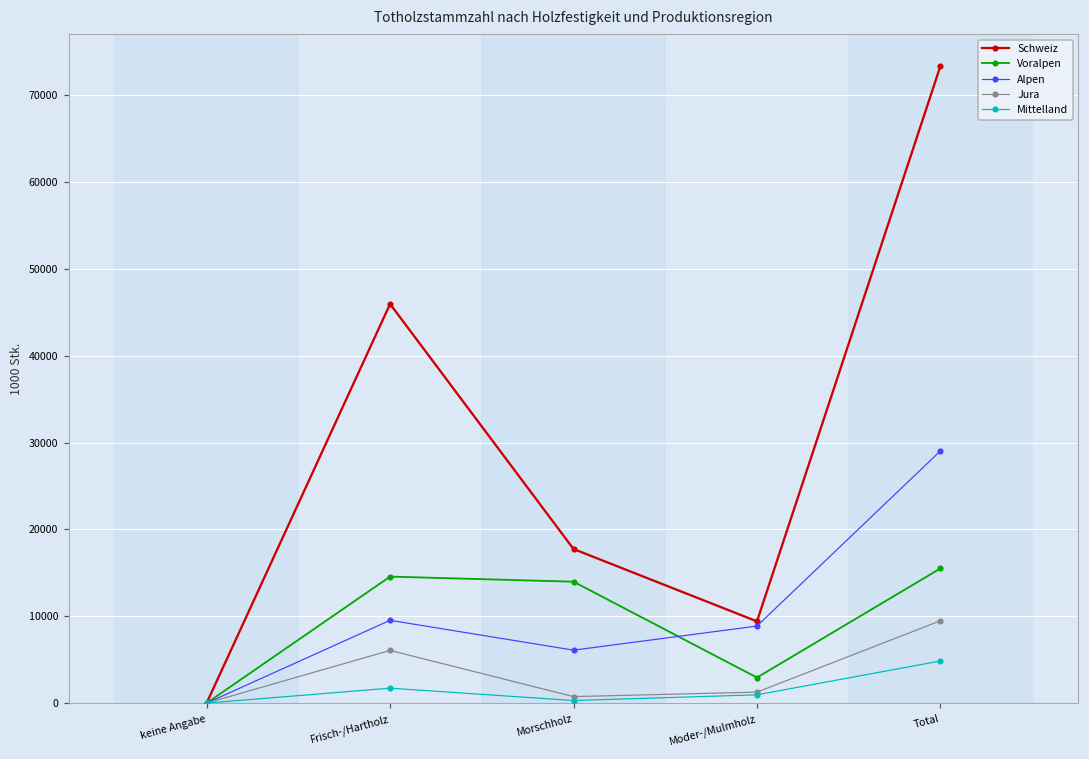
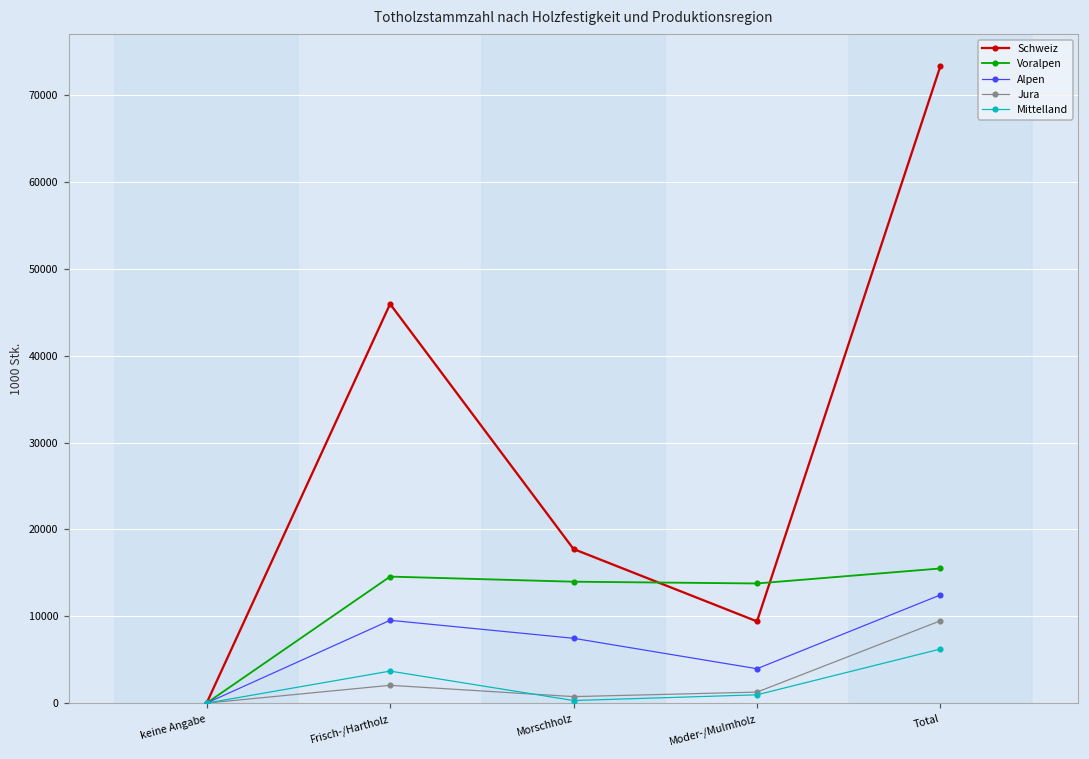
Jura, Frisch-/Hartholz: 6000 -> 2000
Mittelland, Frisch-/Hartholz: 2000 -> 4000
Alpen, Morschholz: 6000 -> 7000
Voralpen, Moder-/Mulmholz: 3000 -> 14000
Alpen, Moder-/Mulmholz: 9000 -> 4000
Alpen, Total: 29000 -> 12000
Mittelland, Total: 5000 -> 6000
